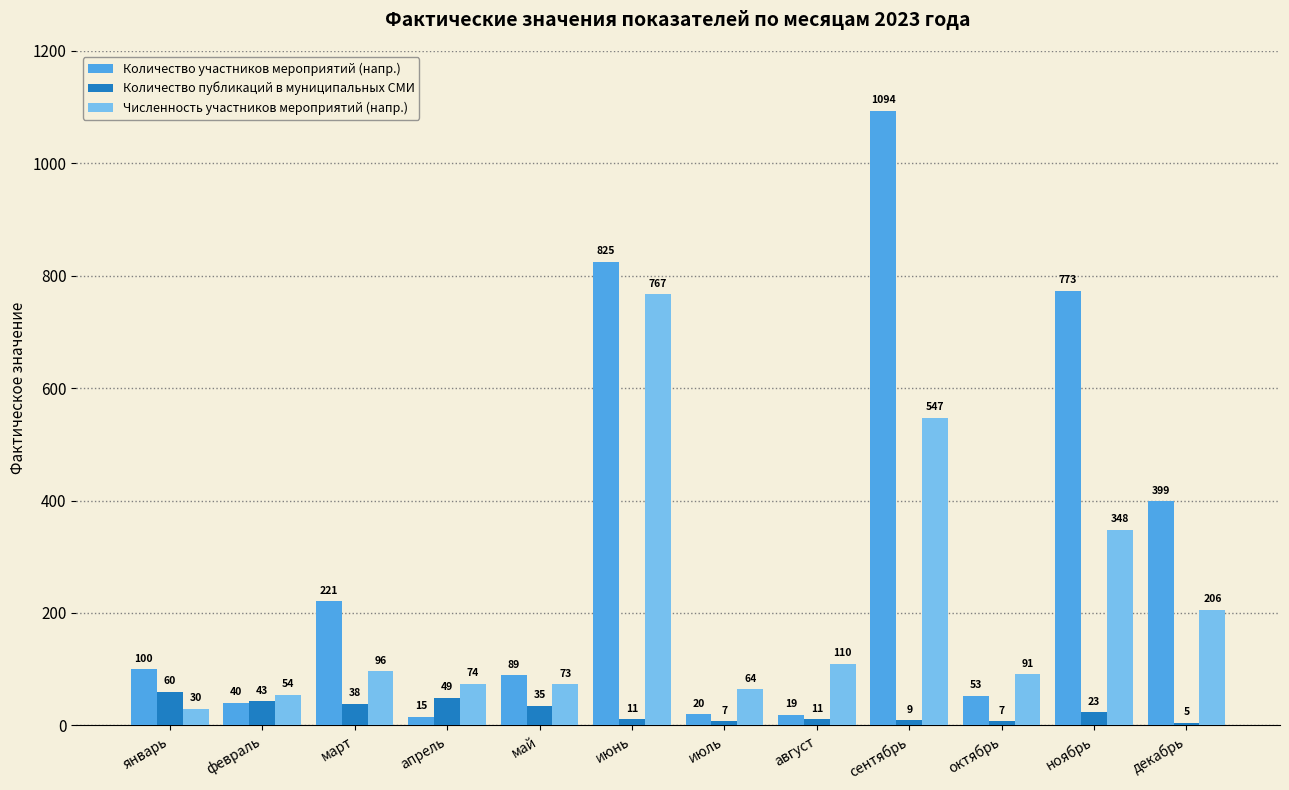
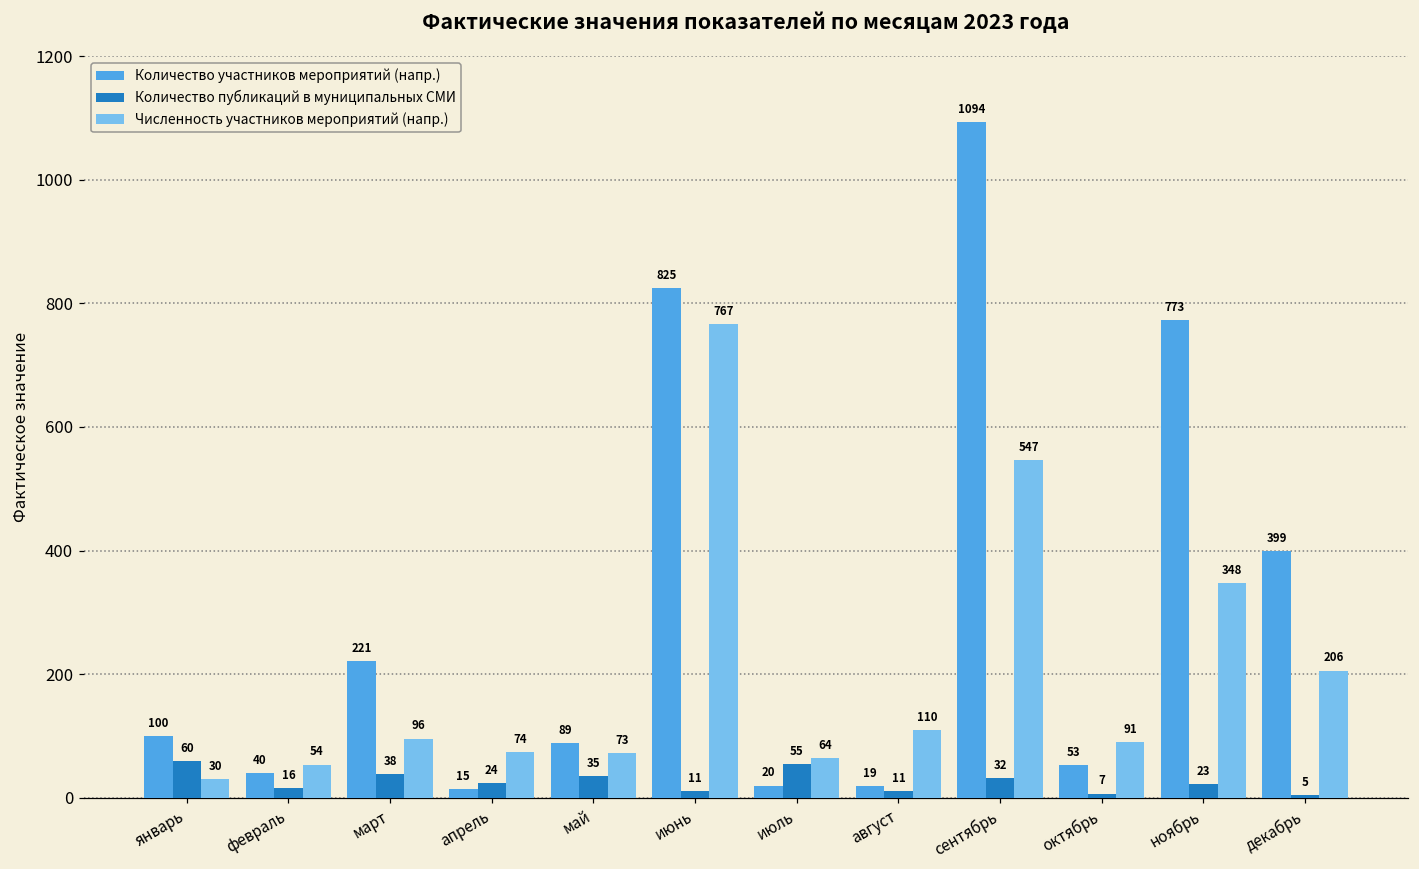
Количество публикаций в муниципальных СМИ, февраль: 43 -> 16
Количество публикаций в муниципальных СМИ, апрель: 49 -> 24
Количество публикаций в муниципальных СМИ, июль: 7 -> 55
Количество публикаций в муниципальных СМИ, сентябрь: 9 -> 32
